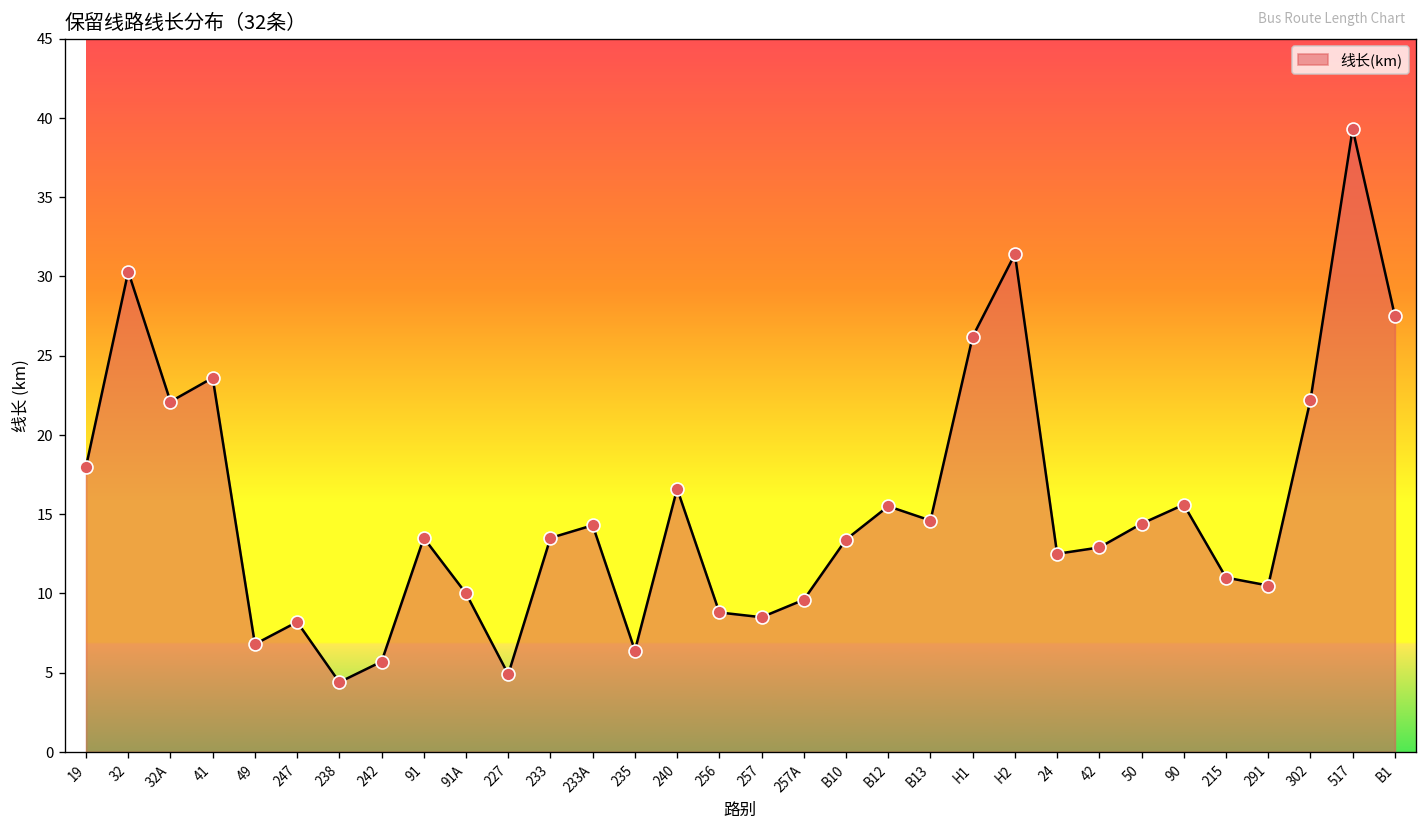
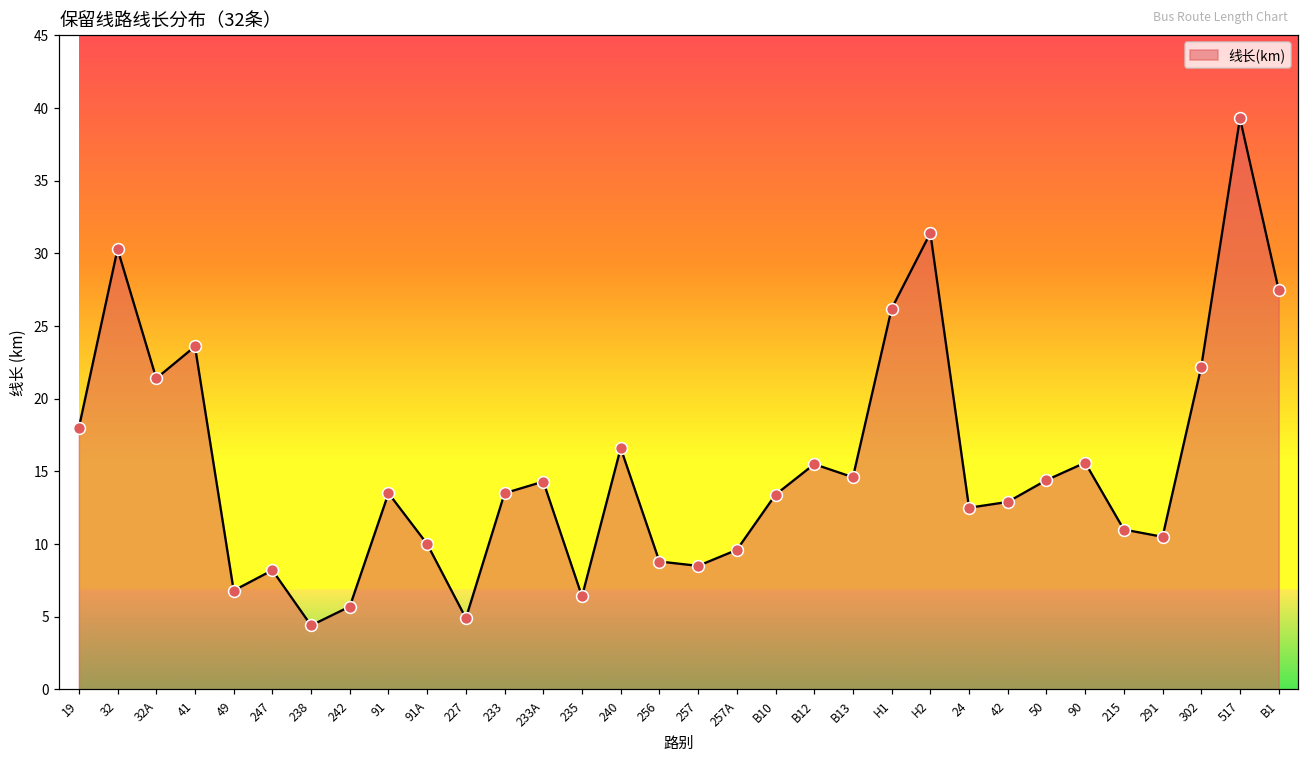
32A: 22.1 -> 21.4
